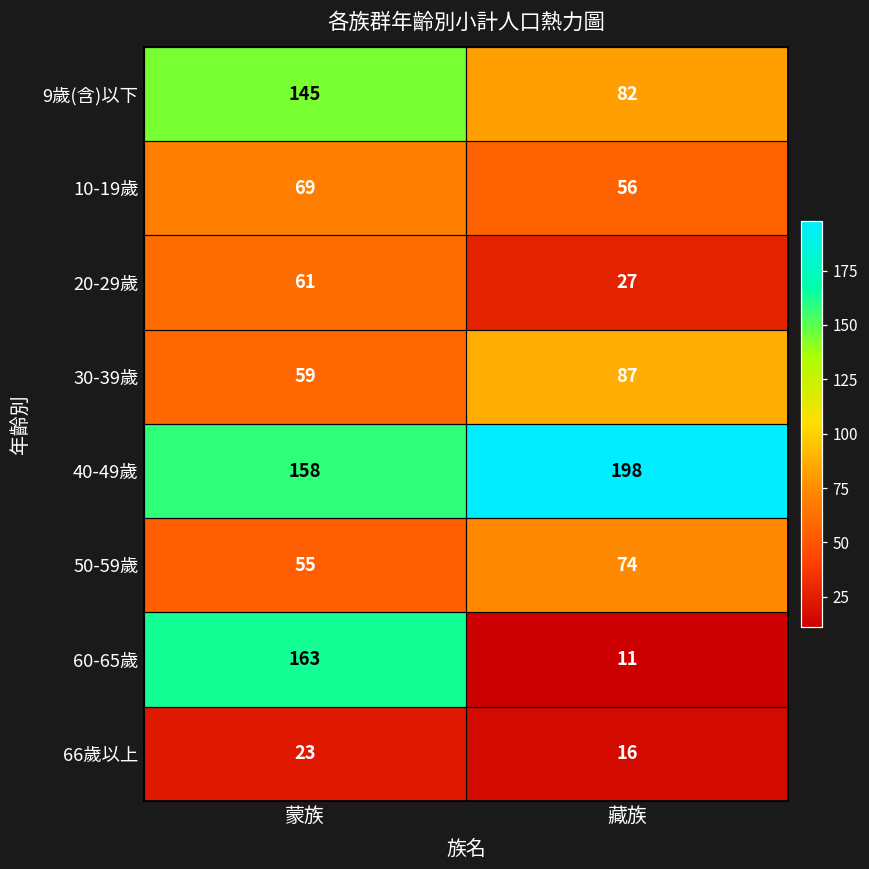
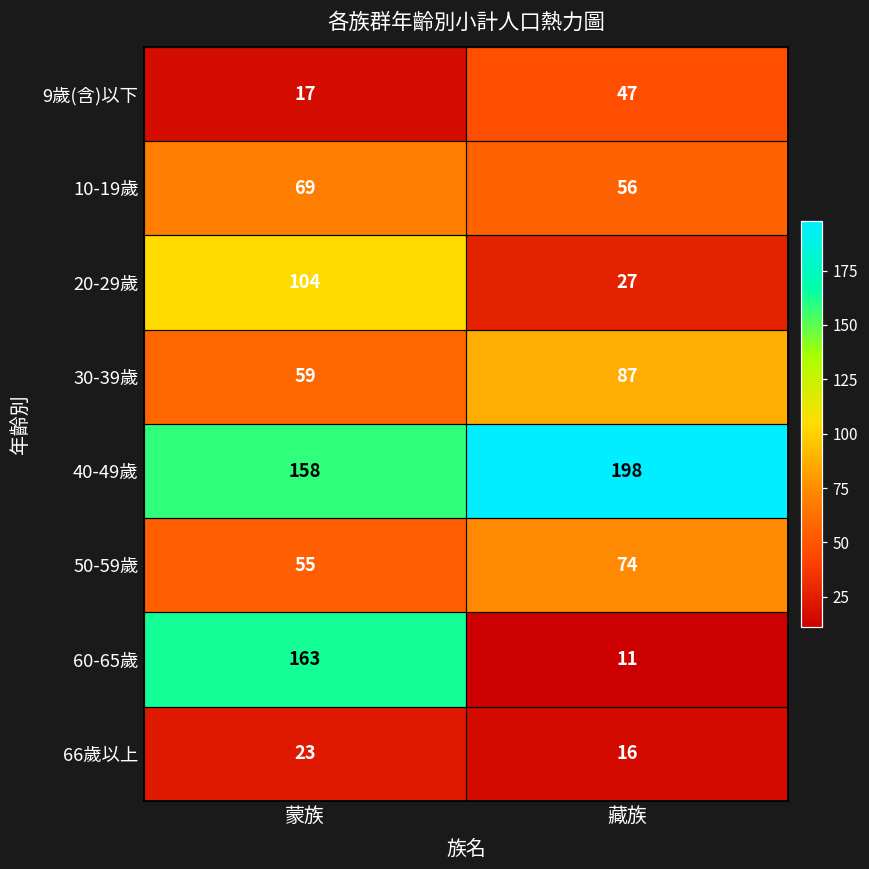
9歲(含)以下, 蒙族: 145 -> 17
9歲(含)以下, 藏族: 82 -> 47
20-29歲, 蒙族: 61 -> 104
